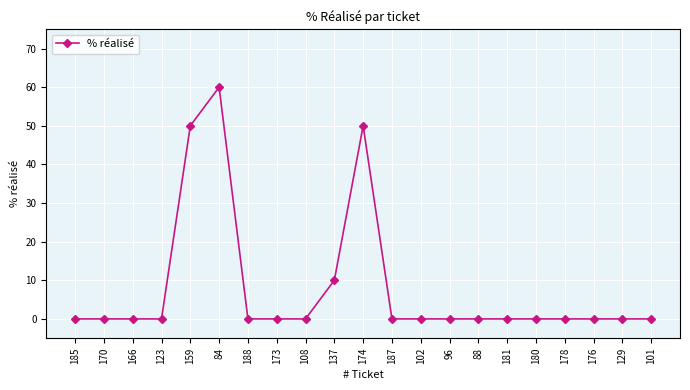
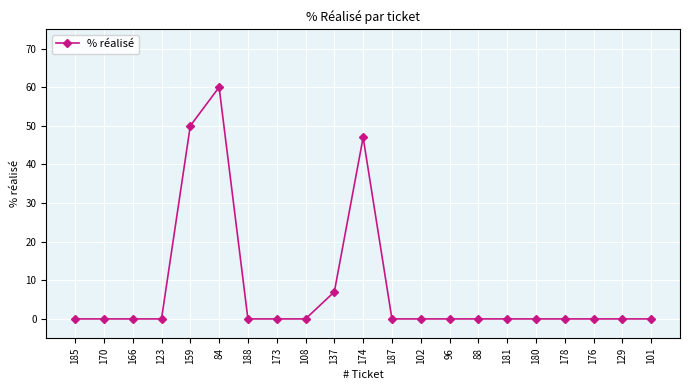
137: 10 -> 7
174: 50 -> 47
